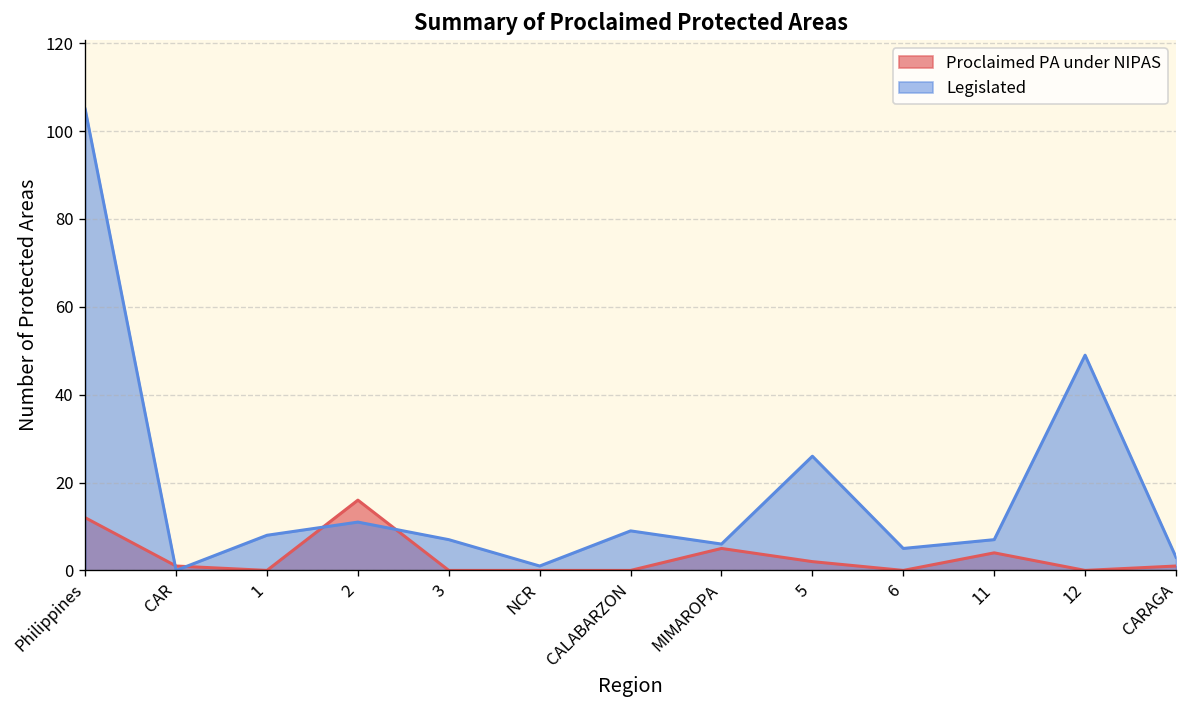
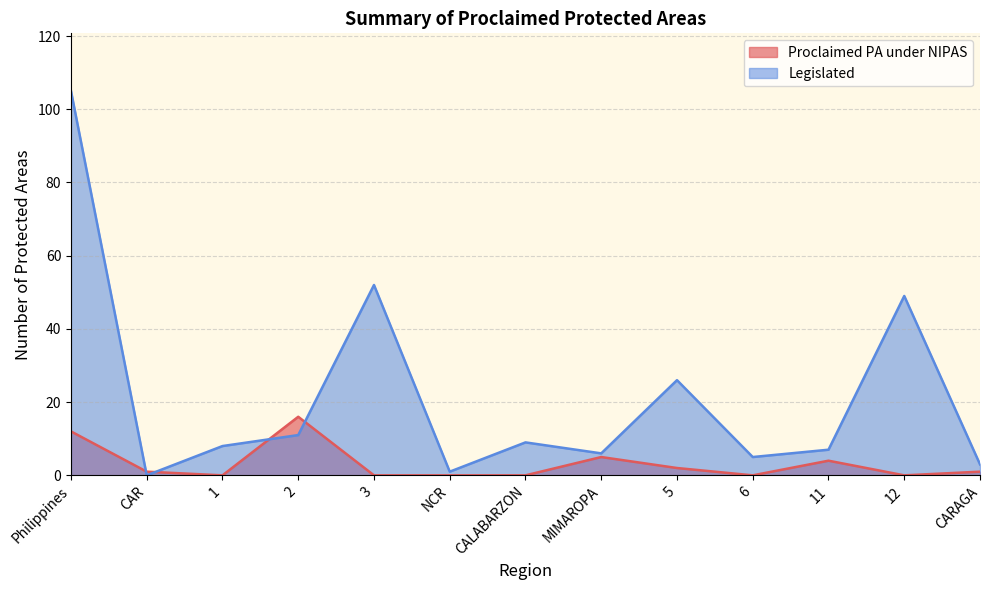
Legislated, 3: 7 -> 52
